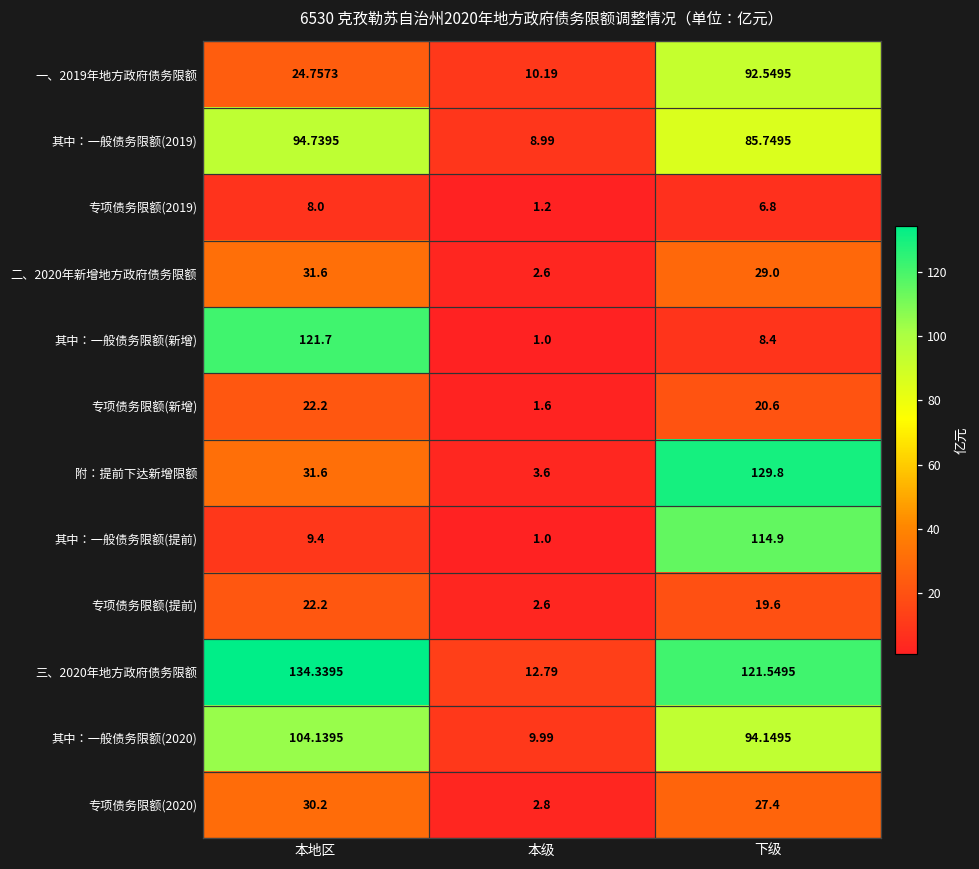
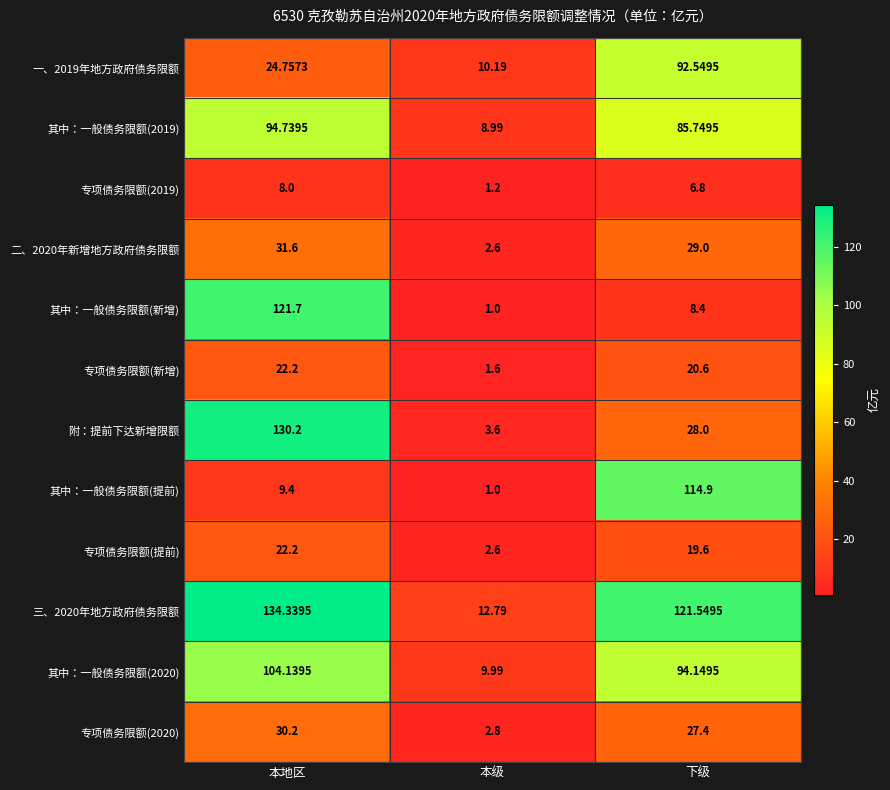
附：提前下达新增限额, 本地区: 31.6 -> 130.2
附：提前下达新增限额, 下级: 129.8 -> 28.0
